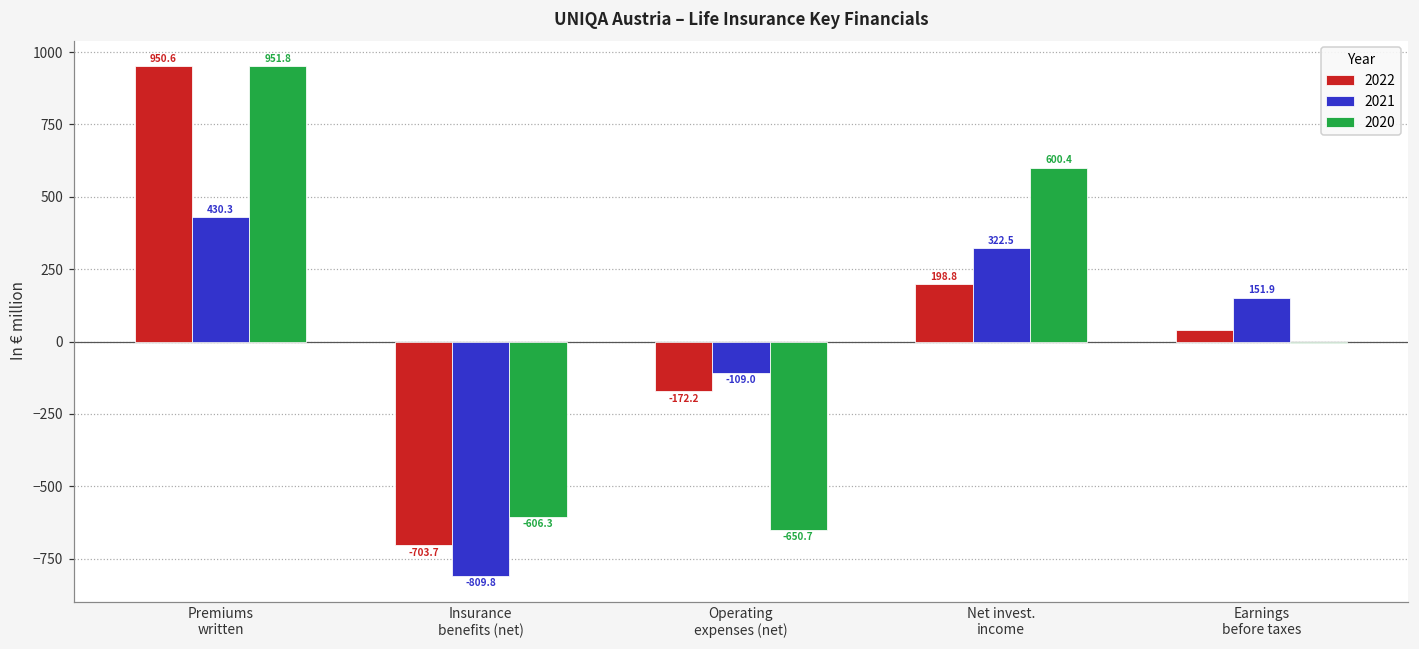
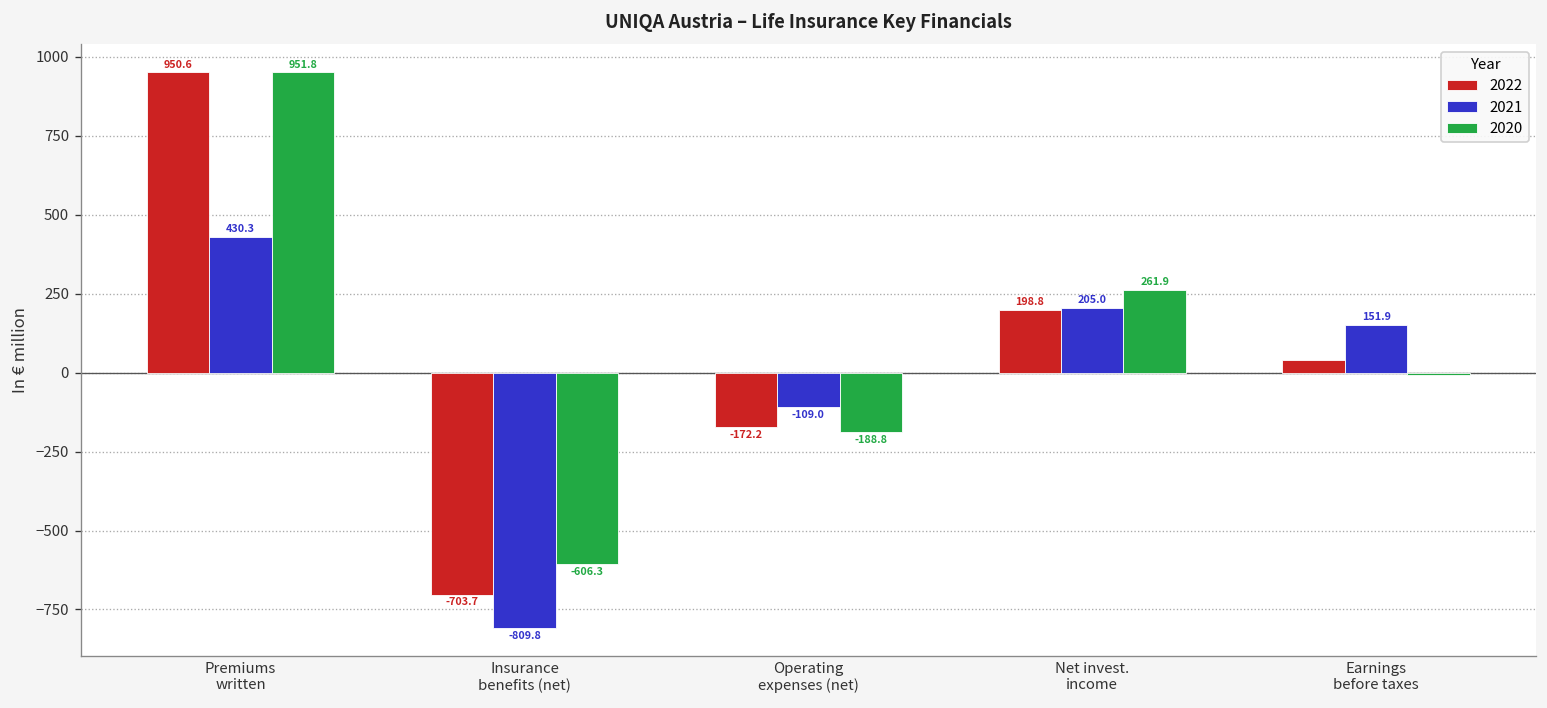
2020, Operating expenses (net): -650.7 -> -188.8
2021, Net invest. income: 322.5 -> 205.0
2020, Net invest. income: 600.4 -> 261.9
